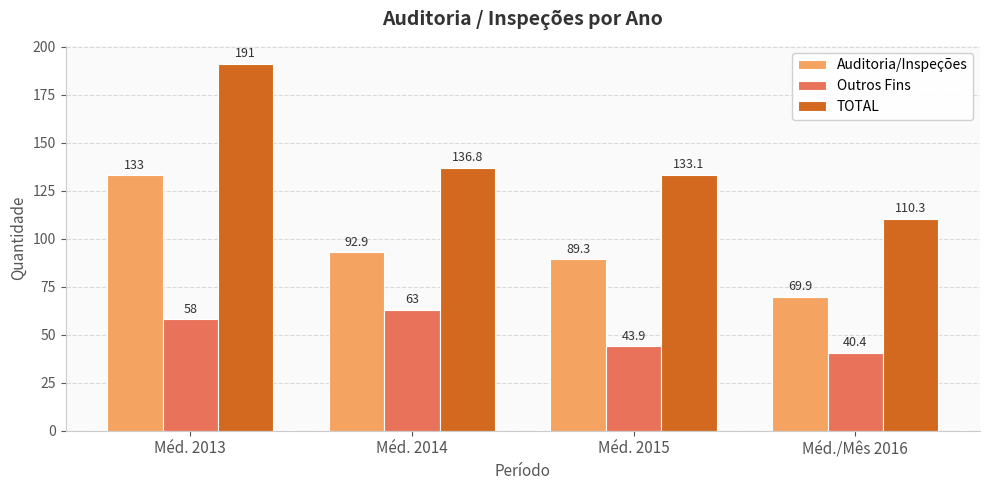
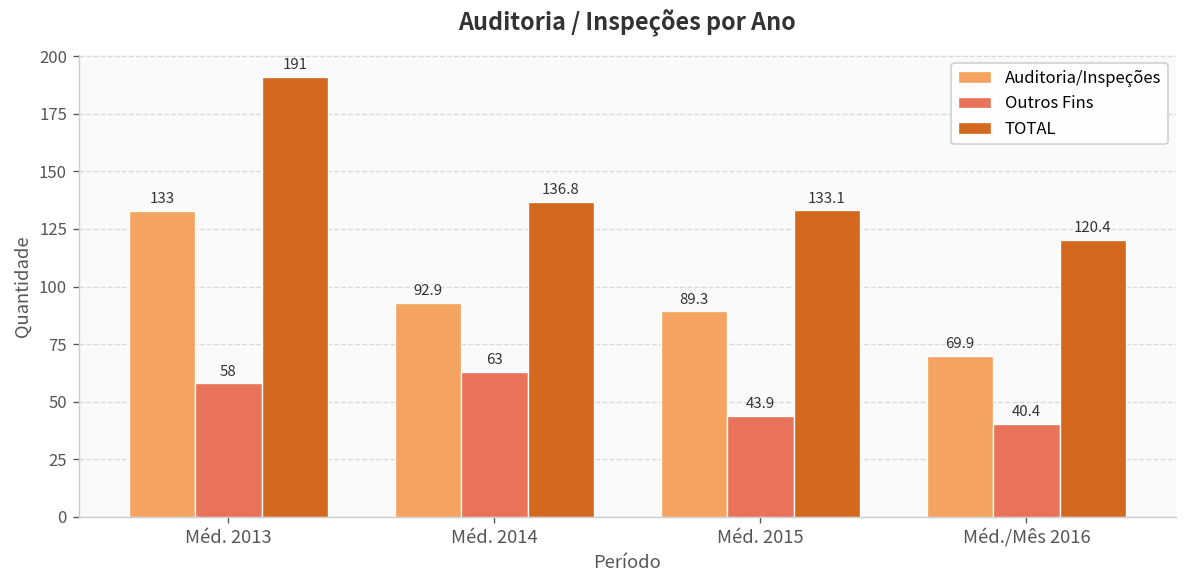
TOTAL, Méd./Mês 2016: 110.3 -> 120.4
